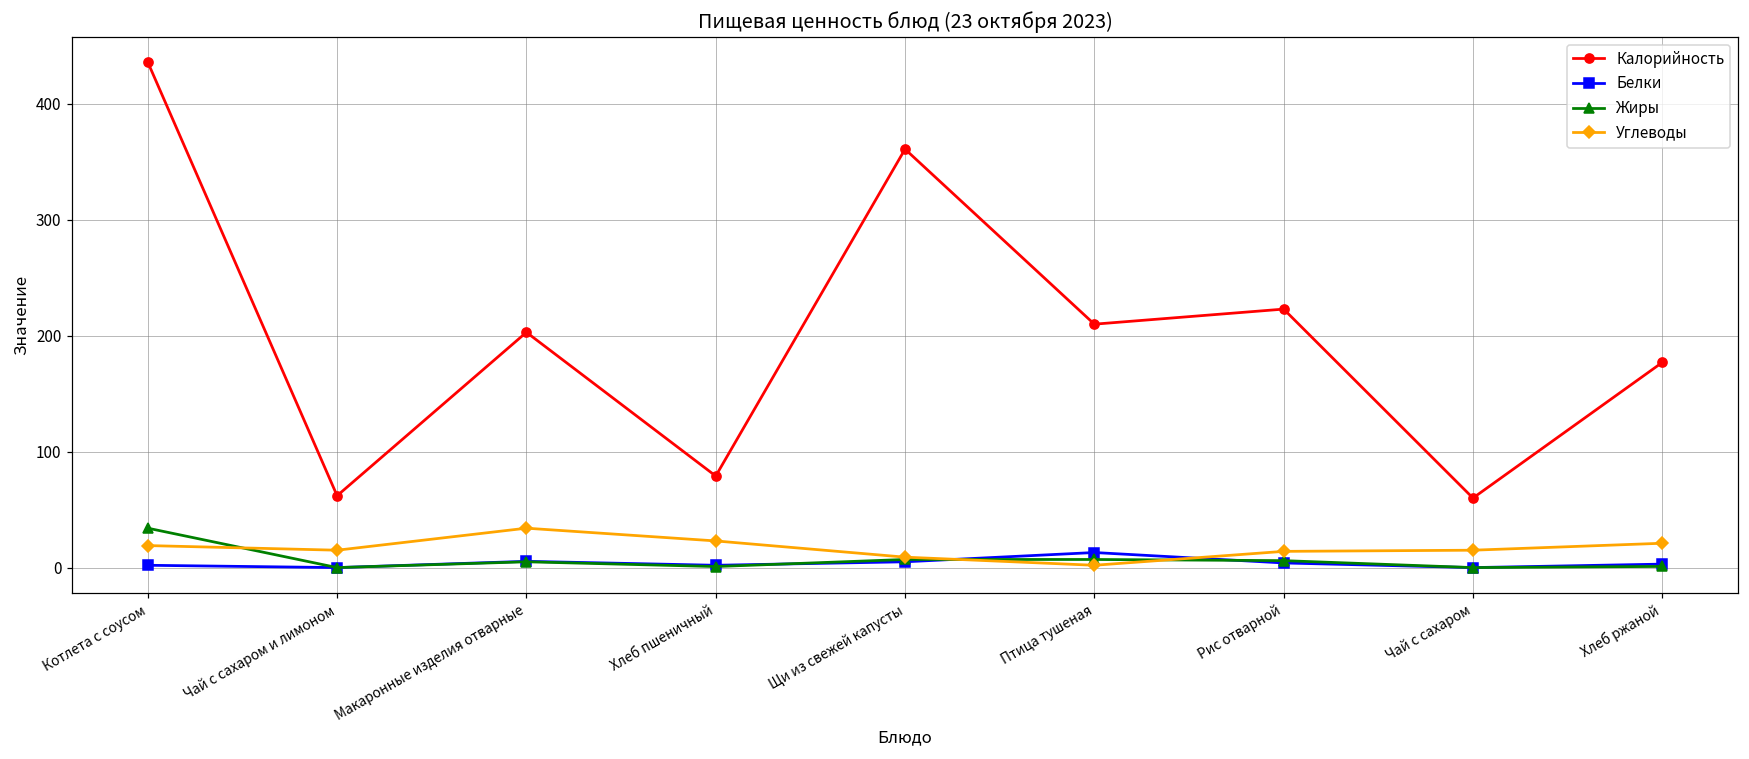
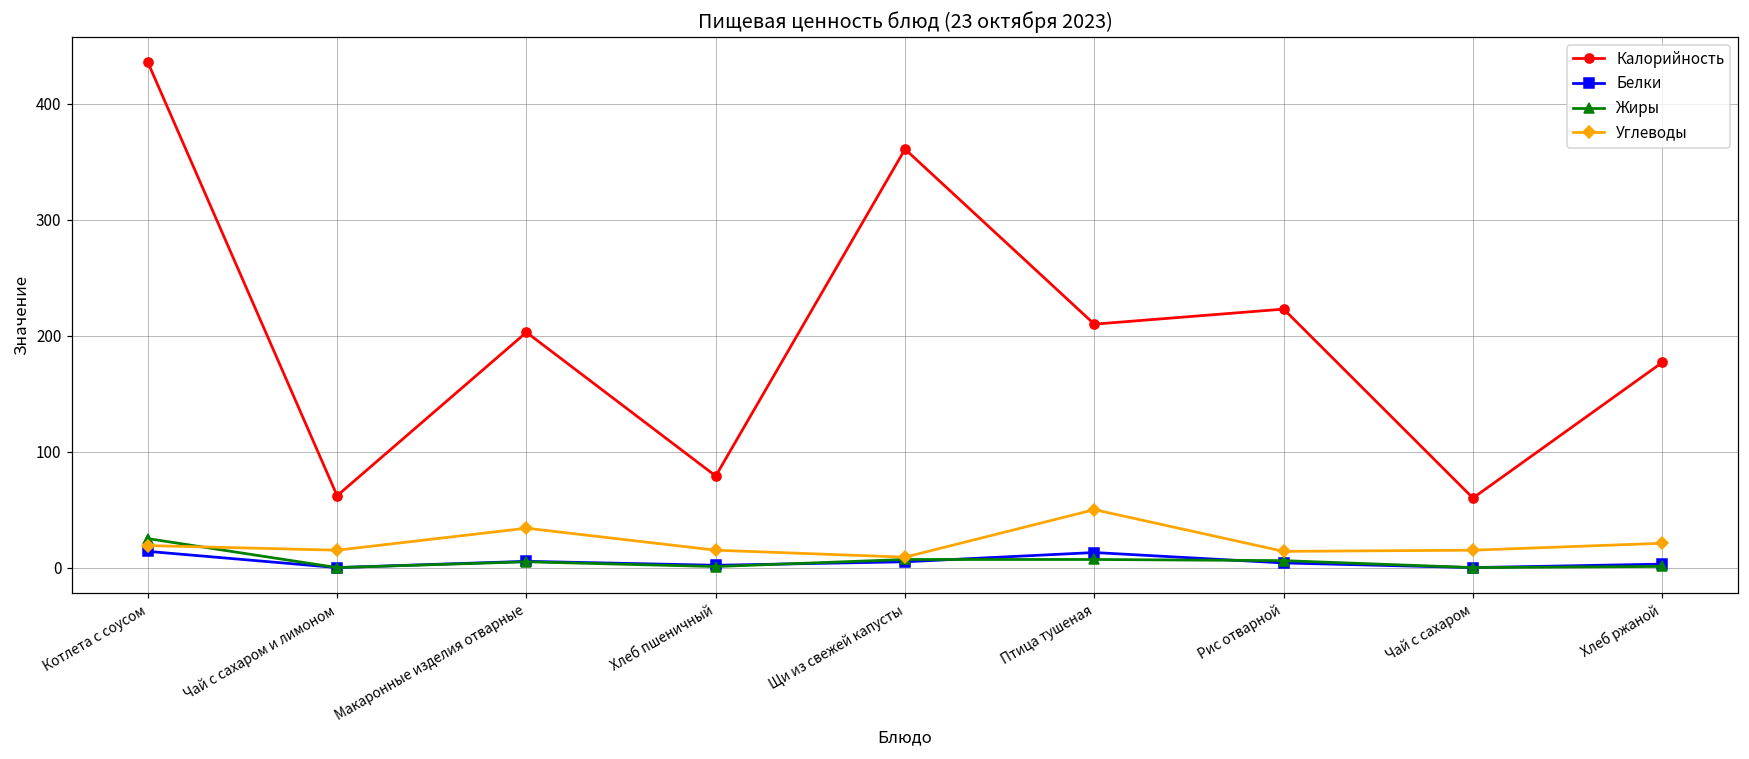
Белки, Котлета с соусом: 2 -> 14
Жиры, Котлета с соусом: 34 -> 25
Углеводы, Хлеб пшеничный: 23 -> 15
Углеводы, Птица тушеная: 2 -> 50
